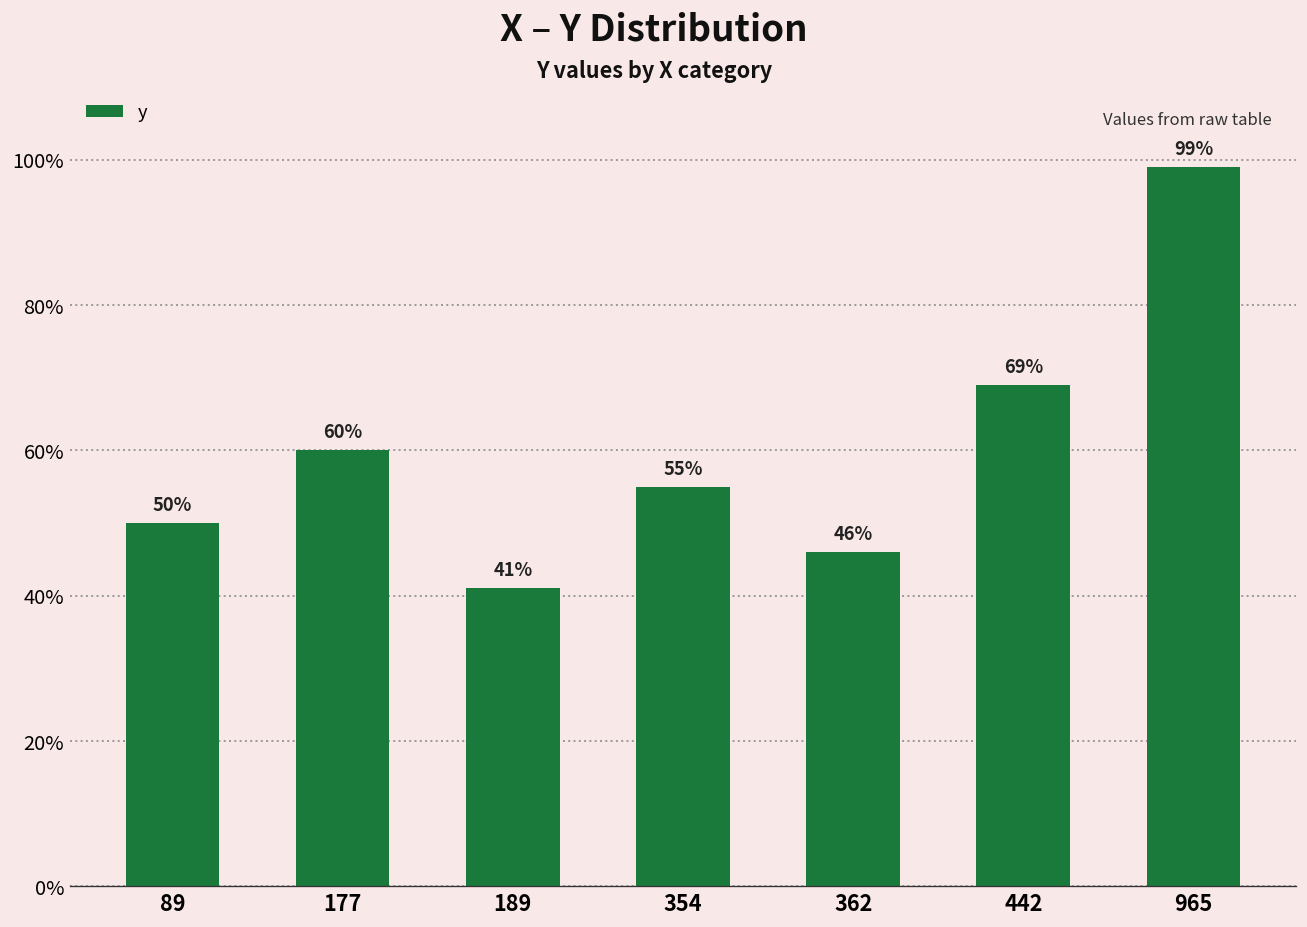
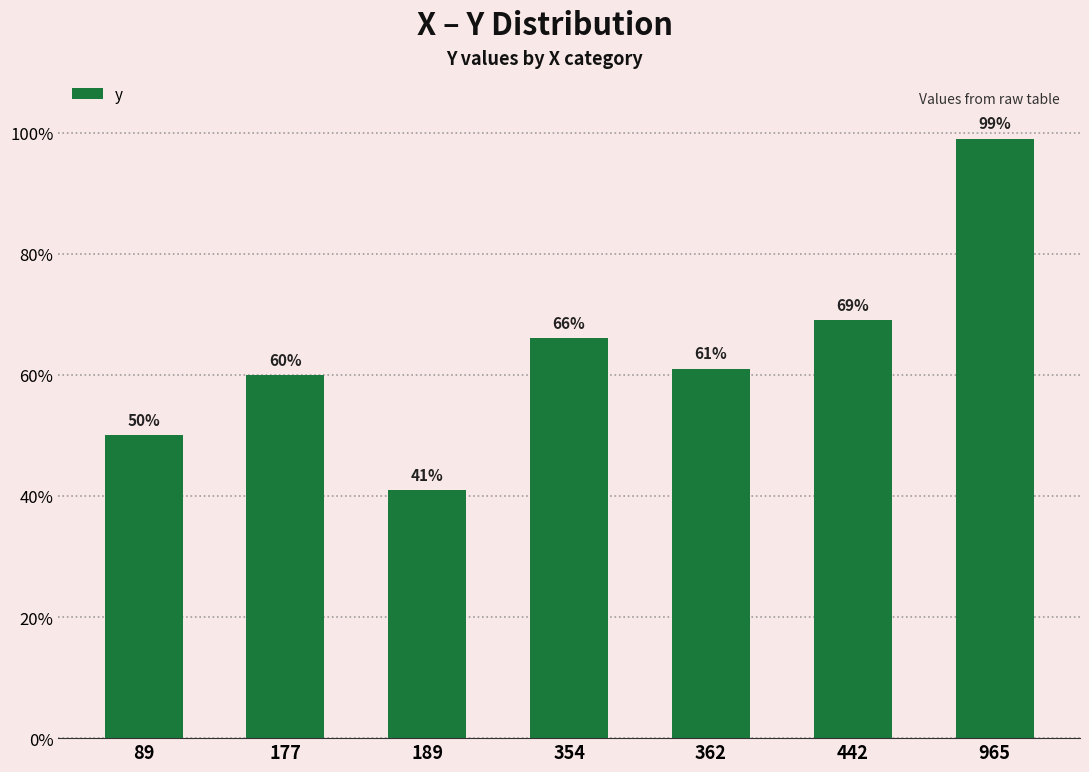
354: 55% -> 66%
362: 46% -> 61%
